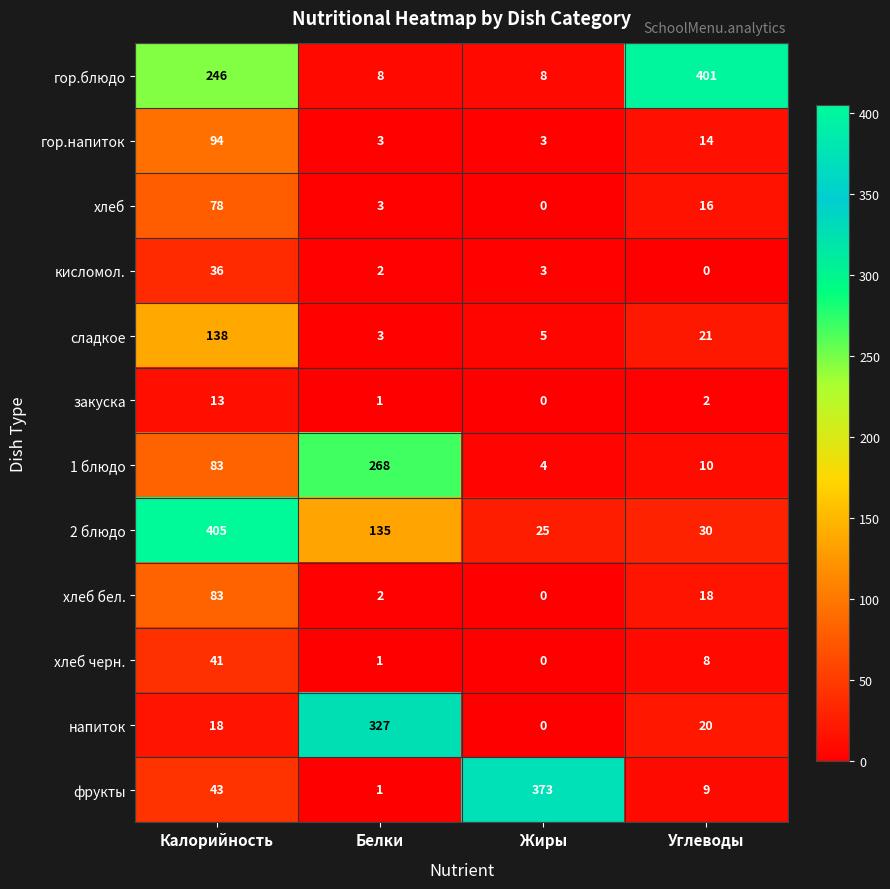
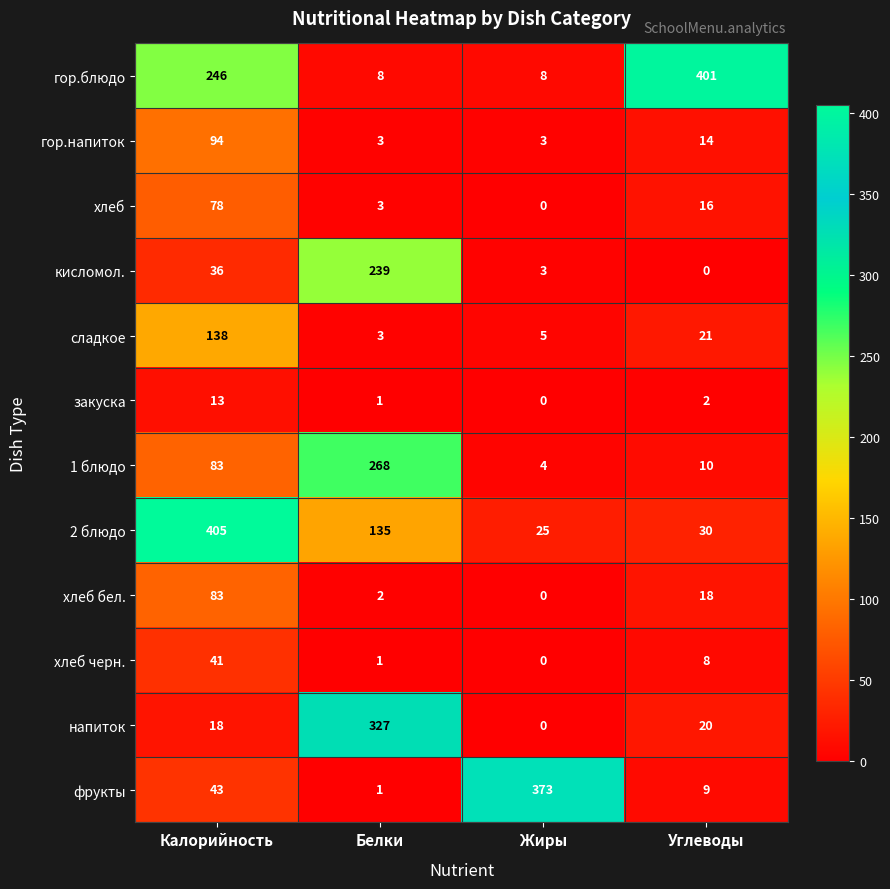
кисломол., Белки: 2 -> 239
